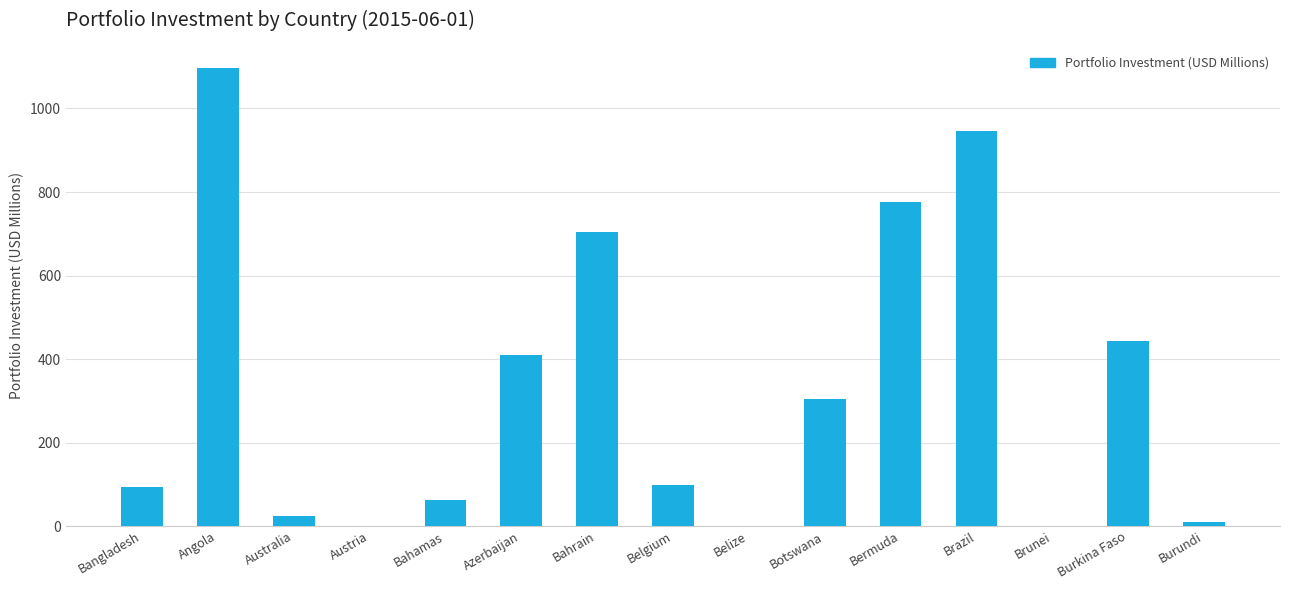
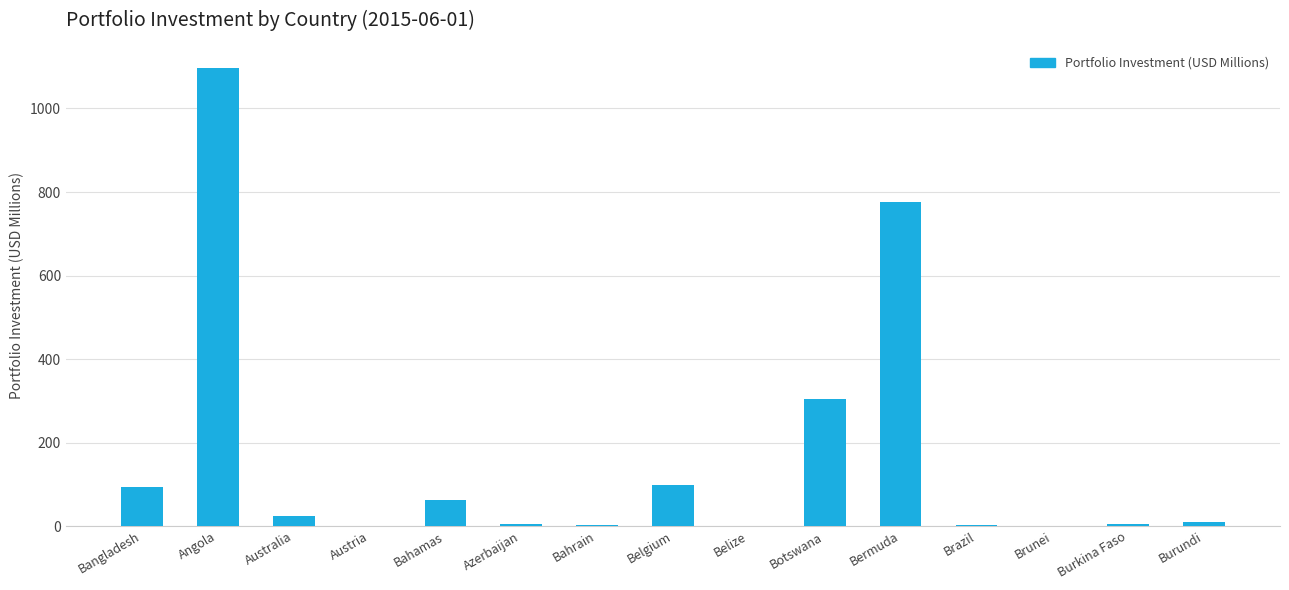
Azerbaijan: 410 -> 10
Bahrain: 700 -> 0
Brazil: 950 -> 0
Burkina Faso: 440 -> 0
